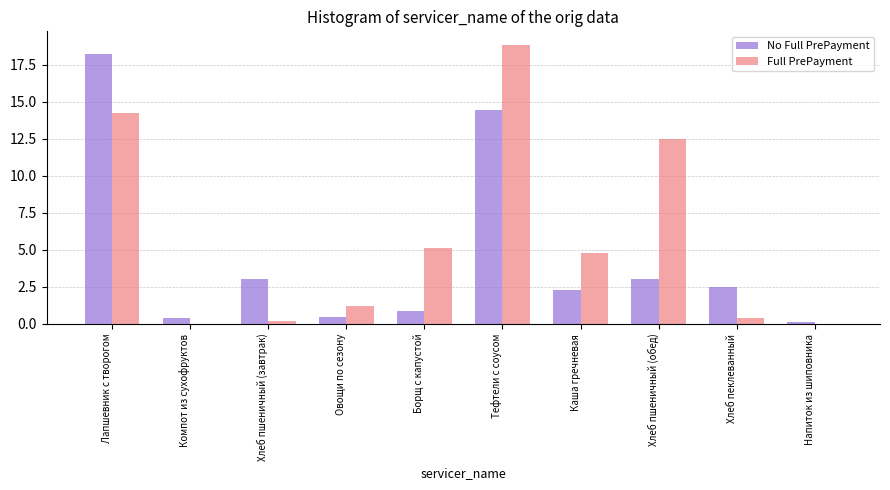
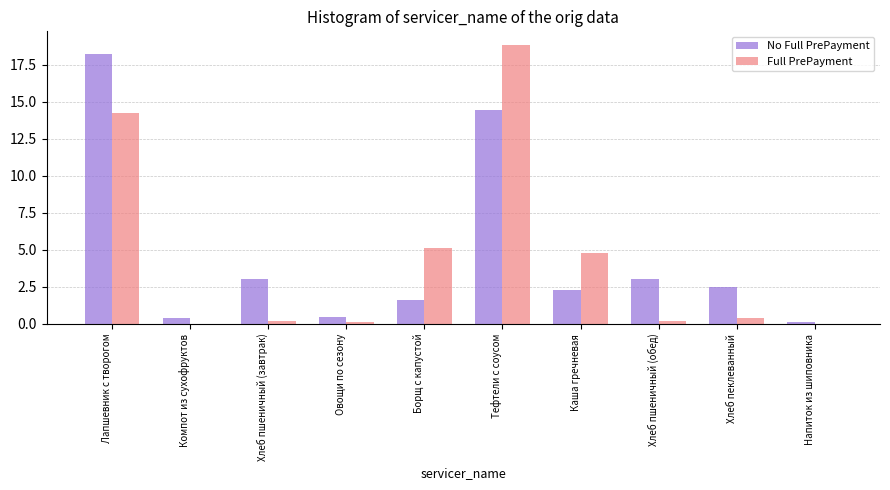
Full PrePayment, Овощи по сезону: 1.2 -> 0.1
No Full PrePayment, Борщ с капустой: 0.9 -> 1.6
Full PrePayment, Хлеб пшеничный (обед): 12.5 -> 0.2
